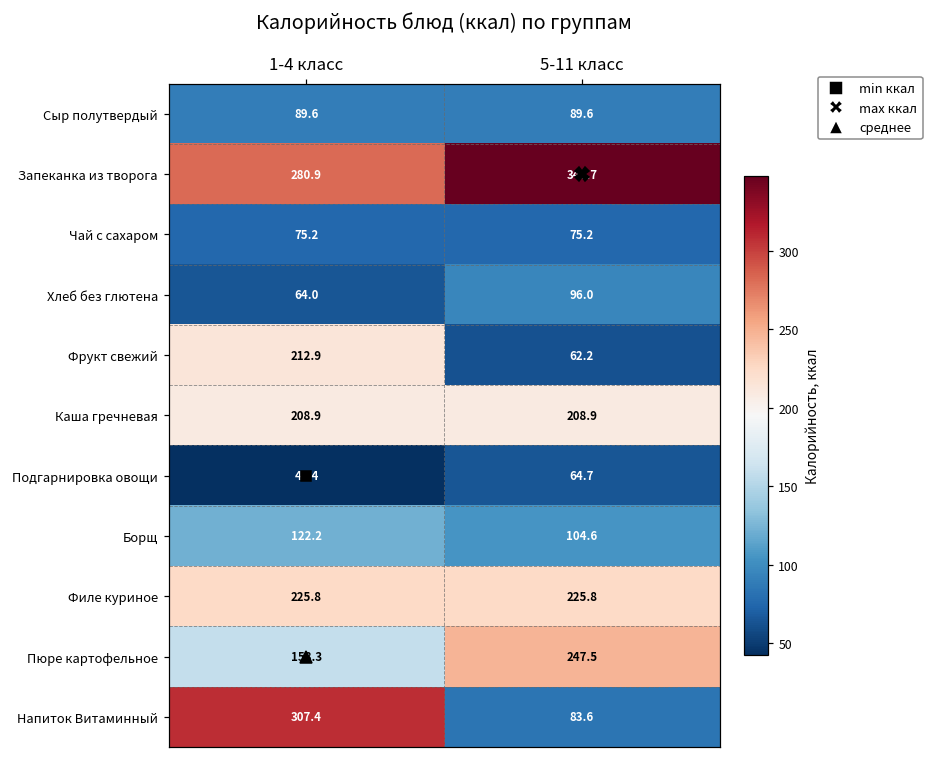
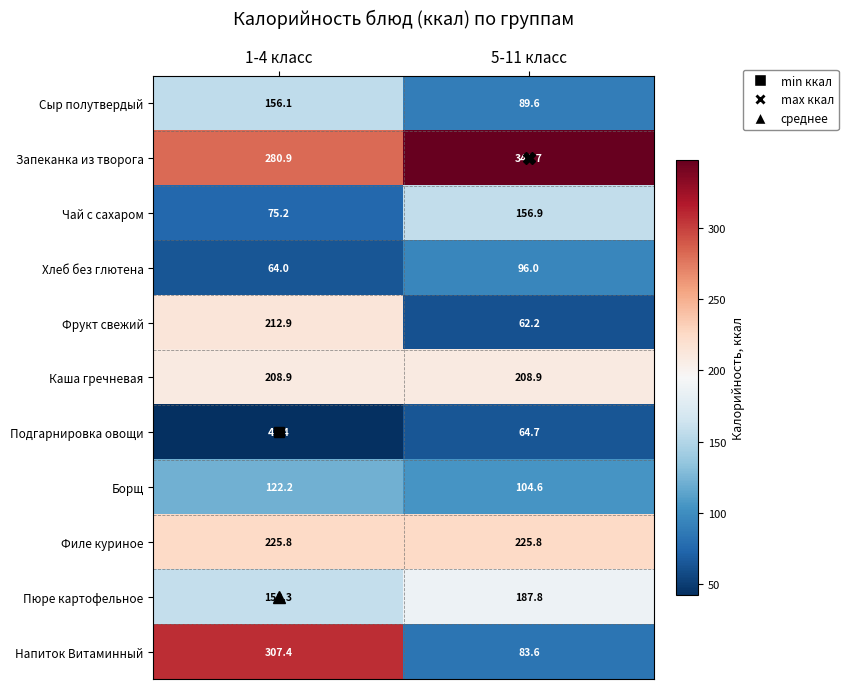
Сыр полутвердый, 1-4 класс: 89.6 -> 156.1
Чай с сахаром, 5-11 класс: 75.2 -> 156.9
Пюре картофельное, 5-11 класс: 247.5 -> 187.8
